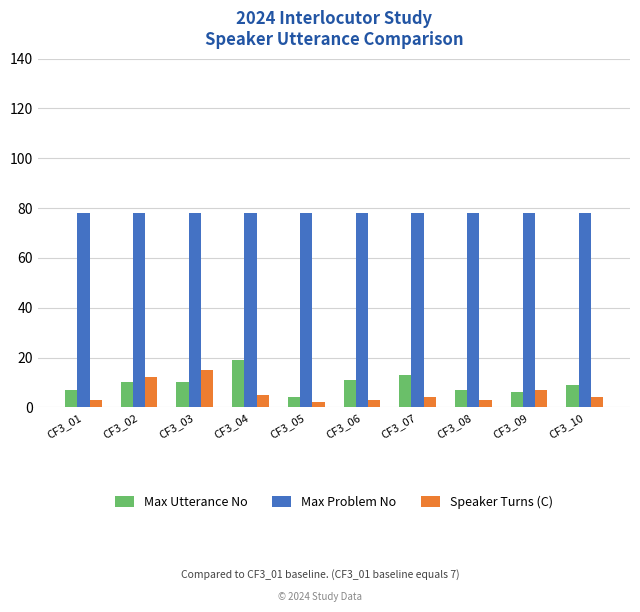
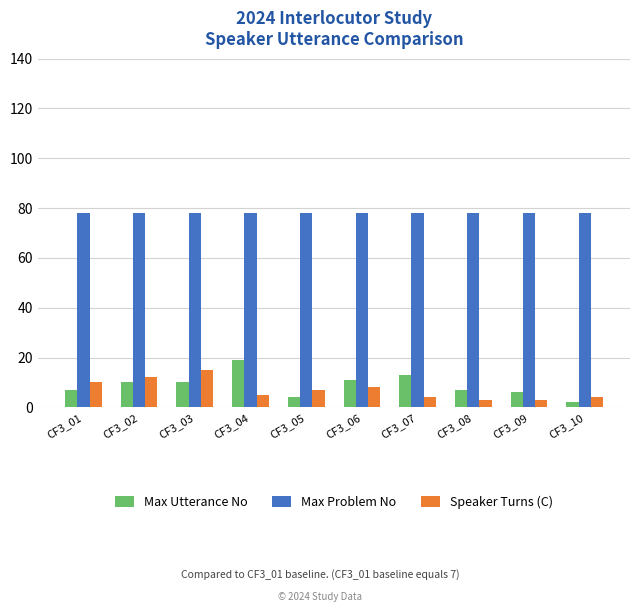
Speaker Turns (C), CF3_01: 3 -> 10
Speaker Turns (C), CF3_05: 2 -> 7
Speaker Turns (C), CF3_06: 3 -> 8
Speaker Turns (C), CF3_09: 7 -> 3
Max Utterance No, CF3_10: 9 -> 2
